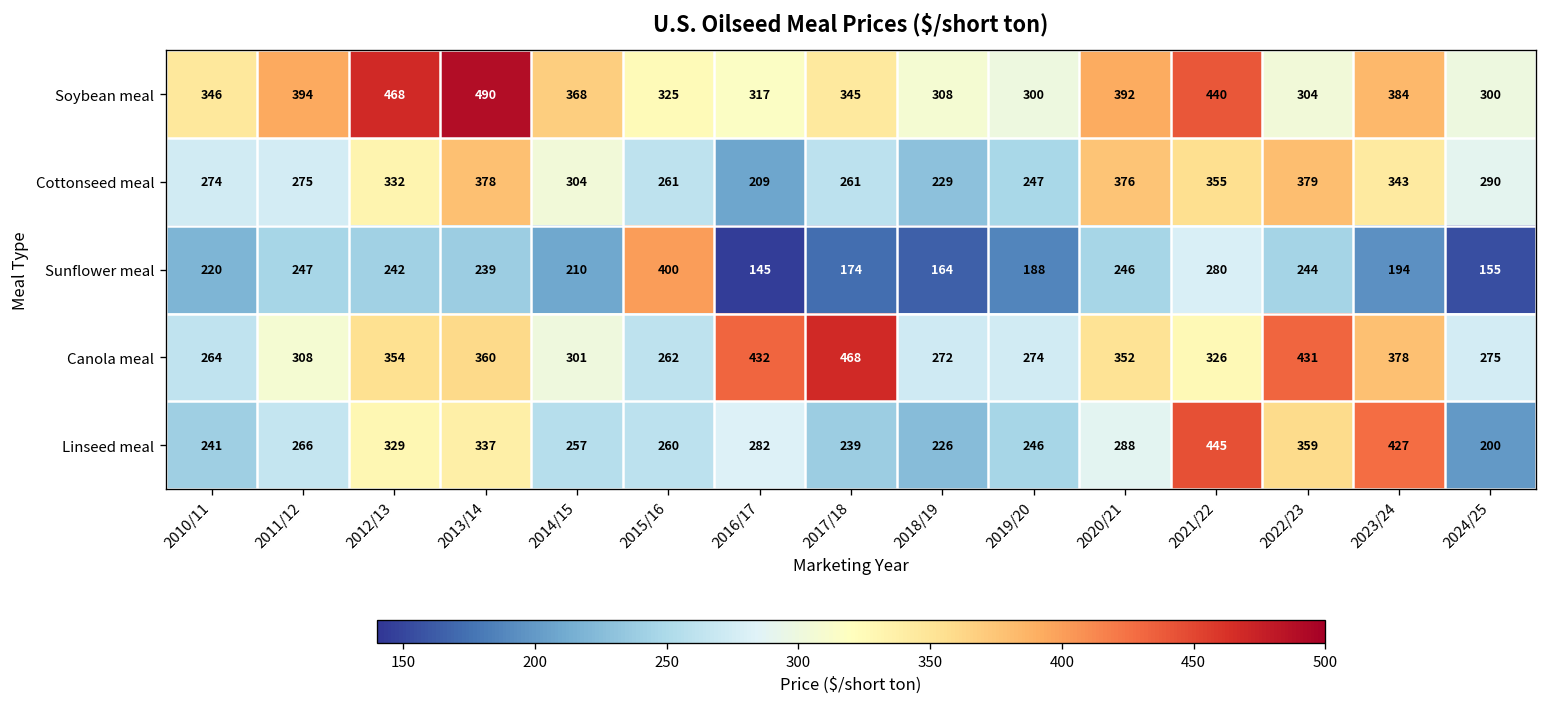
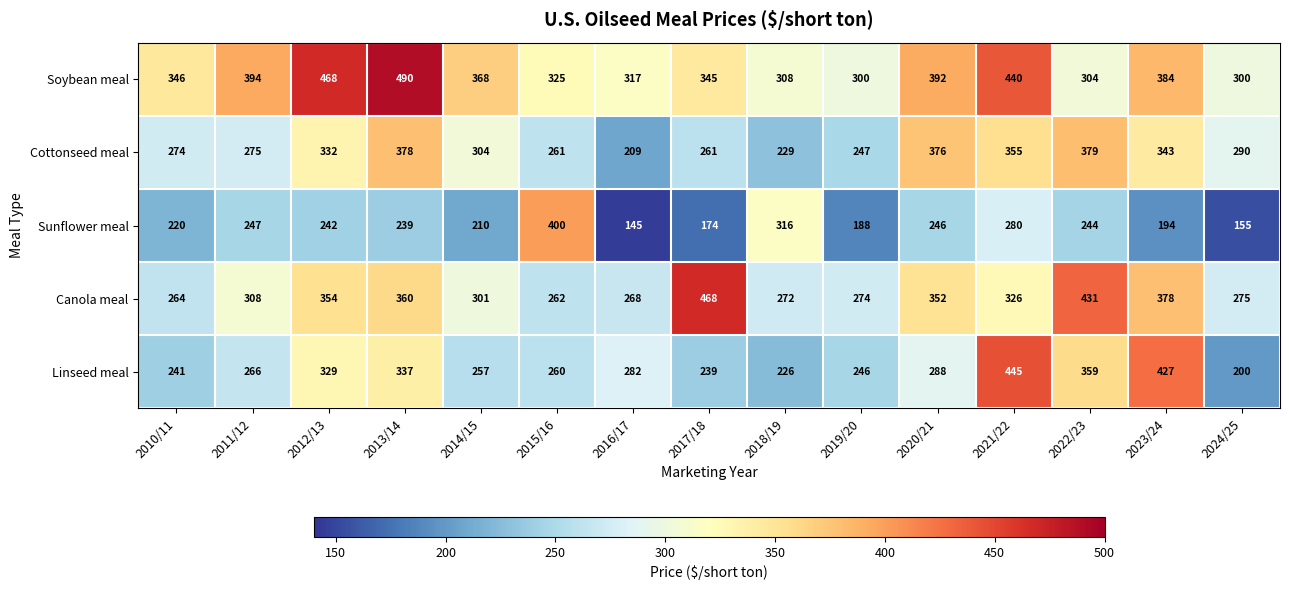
Sunflower meal, 2018/19: 164 -> 316
Canola meal, 2016/17: 432 -> 268
